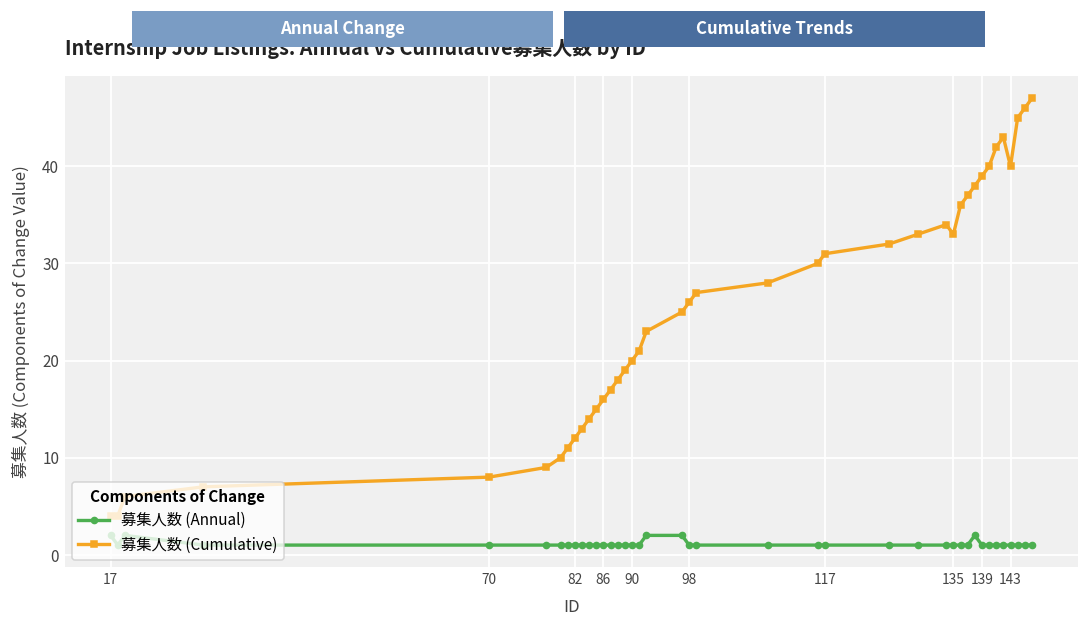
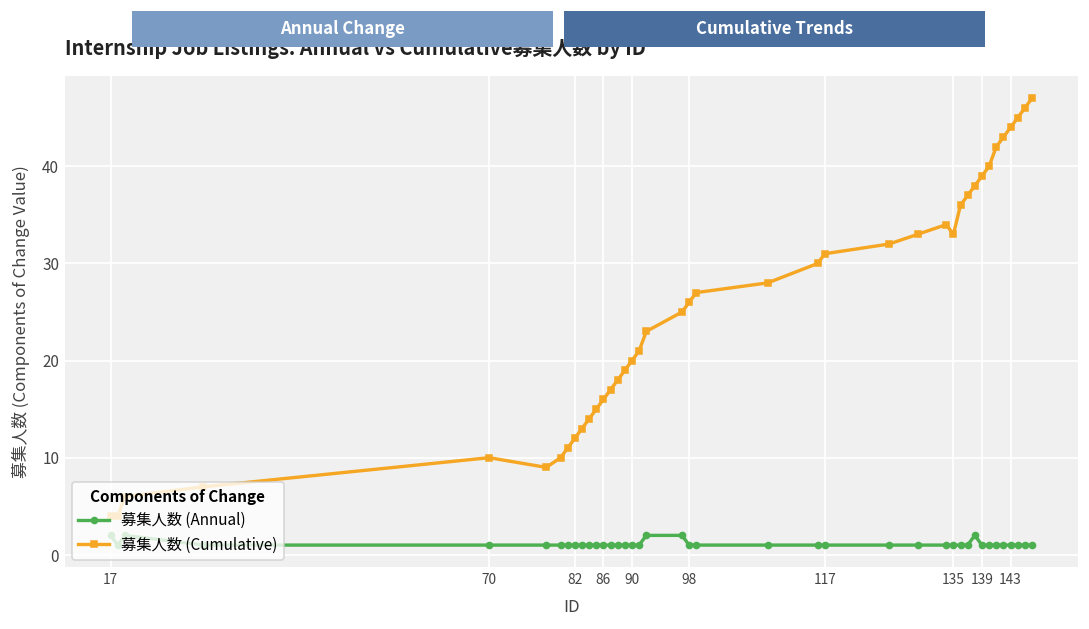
募集人数 (Cumulative), 70: 8 -> 10
募集人数 (Cumulative), 143: 40 -> 44
